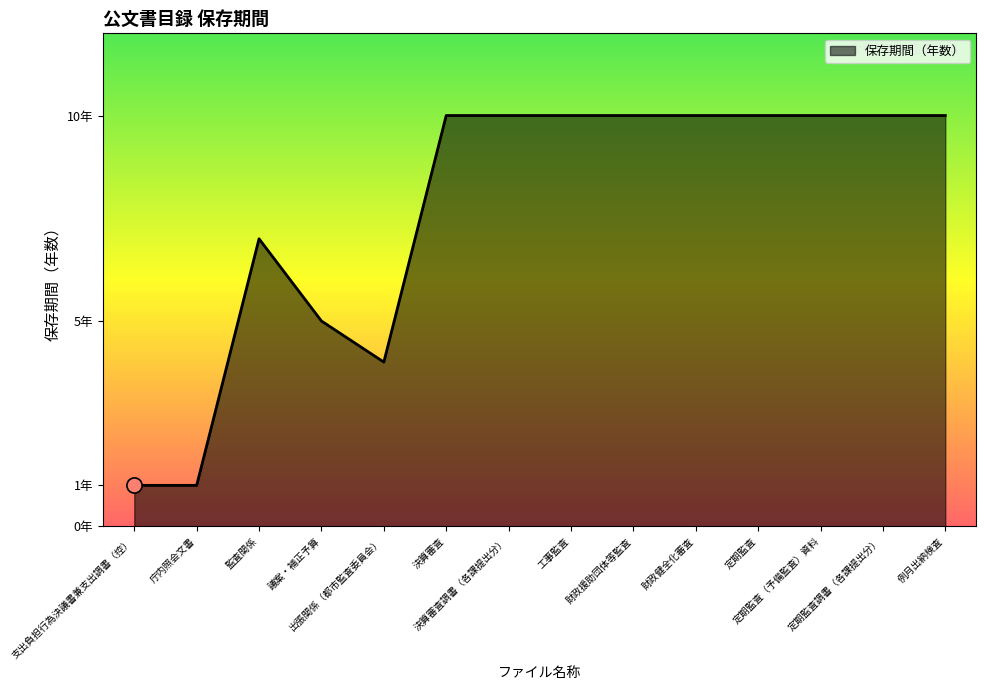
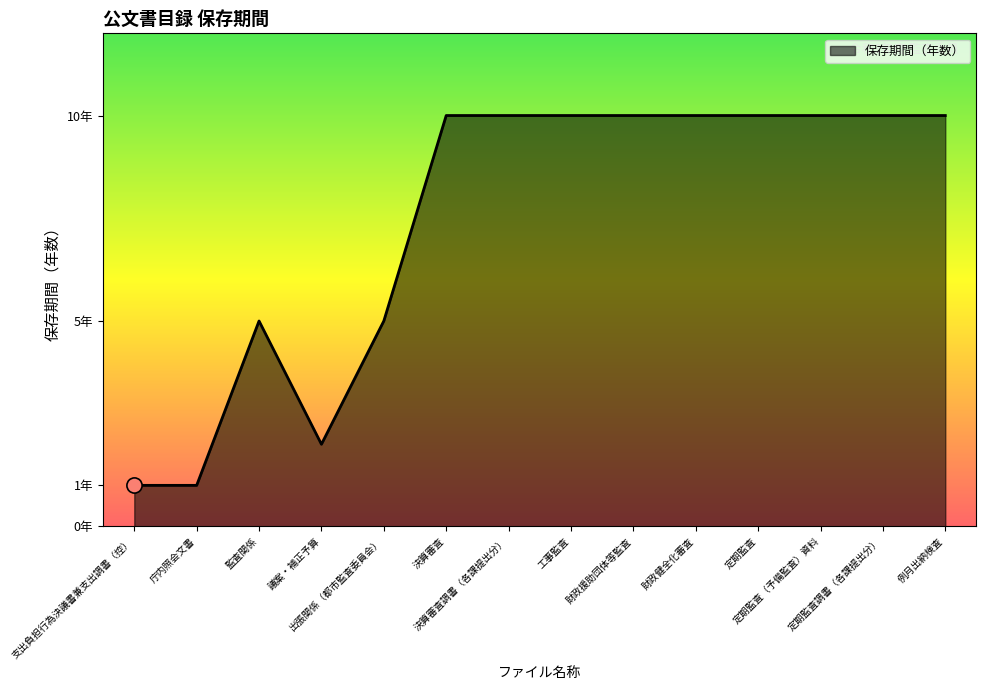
保存期間（年数）, 監査関係: 7年 -> 5年
保存期間（年数）, 議案・補正予算: 5年 -> 2年
保存期間（年数）, 出張関係（都市監査委員会）: 4年 -> 5年
